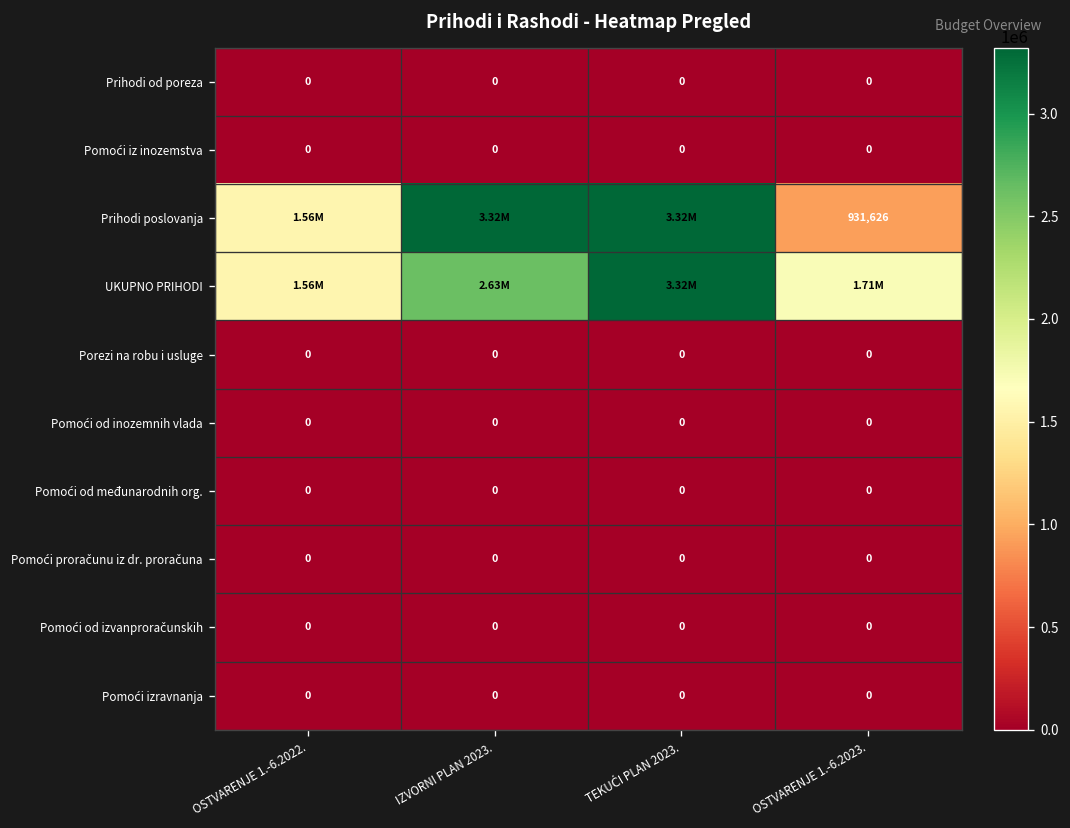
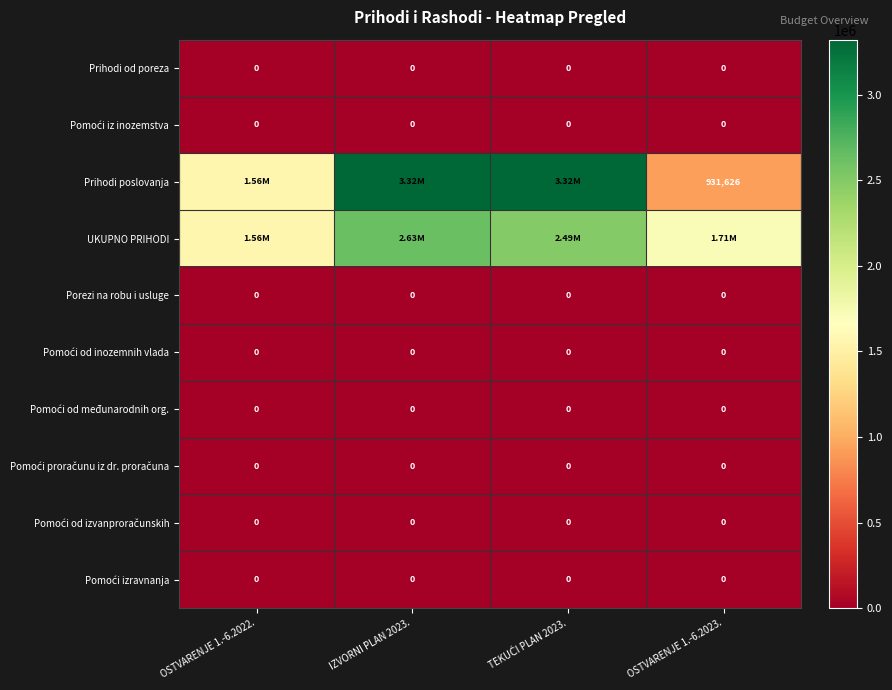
UKUPNO PRIHODI, TEKUĆI PLAN 2023.: 3.32M -> 2.49M
